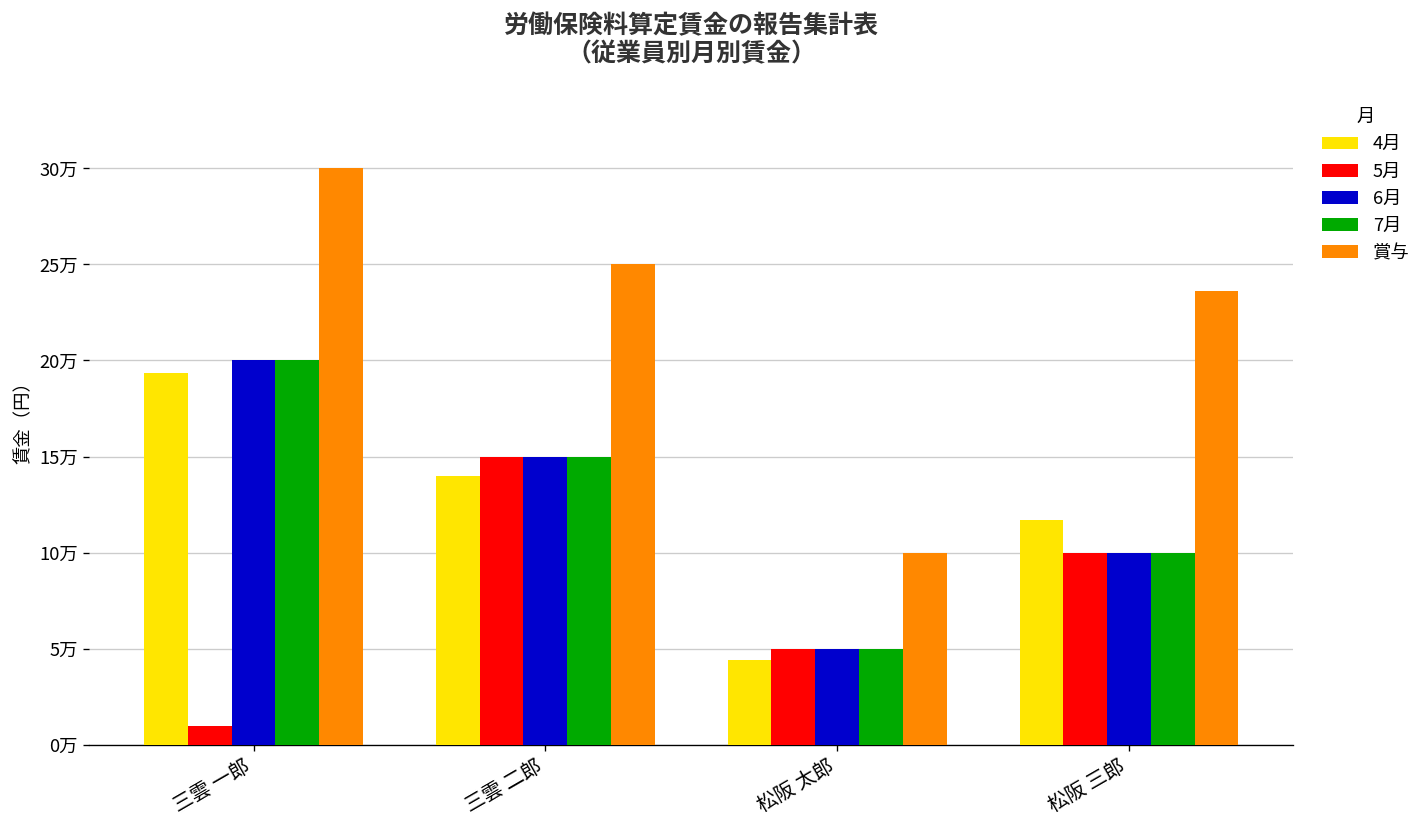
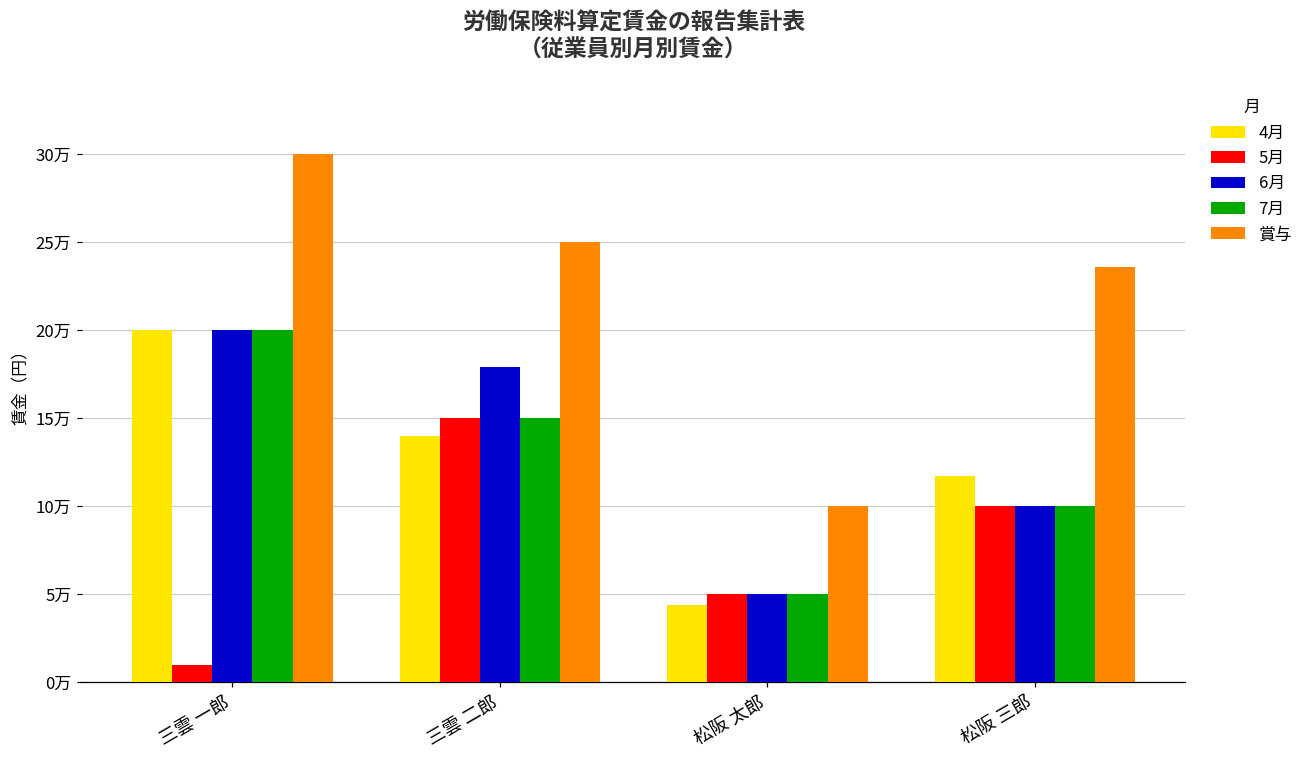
4月, 三雲 一郎: 19.3万 -> 20.0万
6月, 三雲 二郎: 15.0万 -> 17.9万
